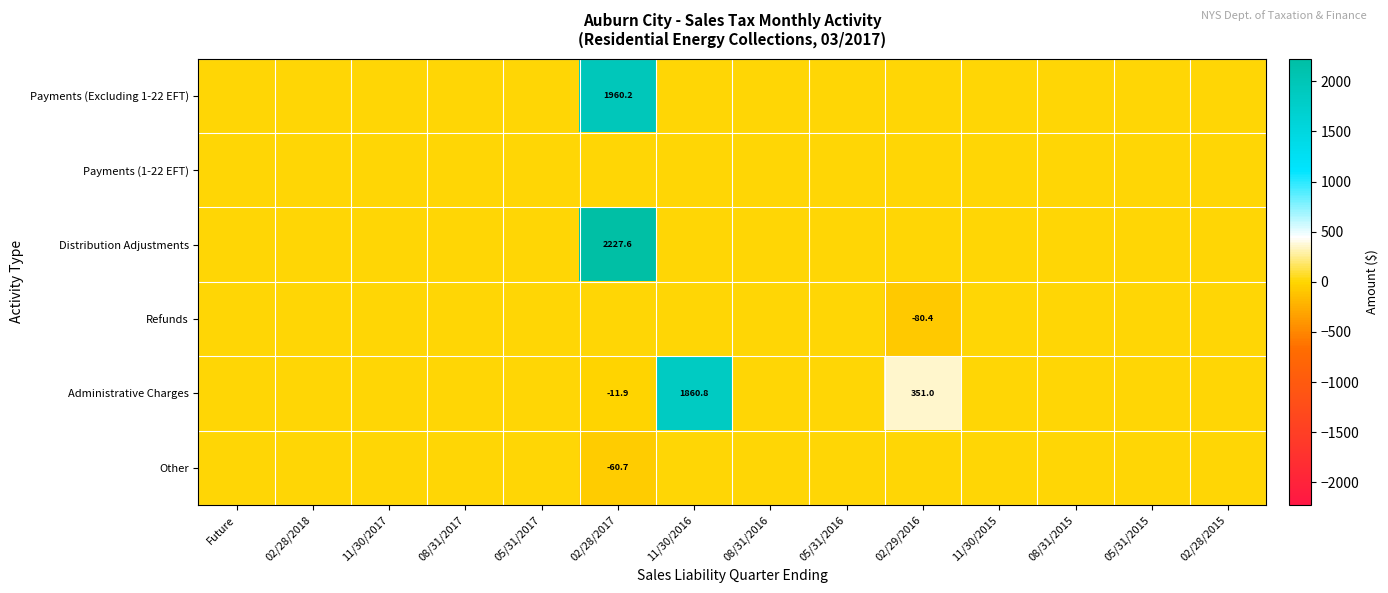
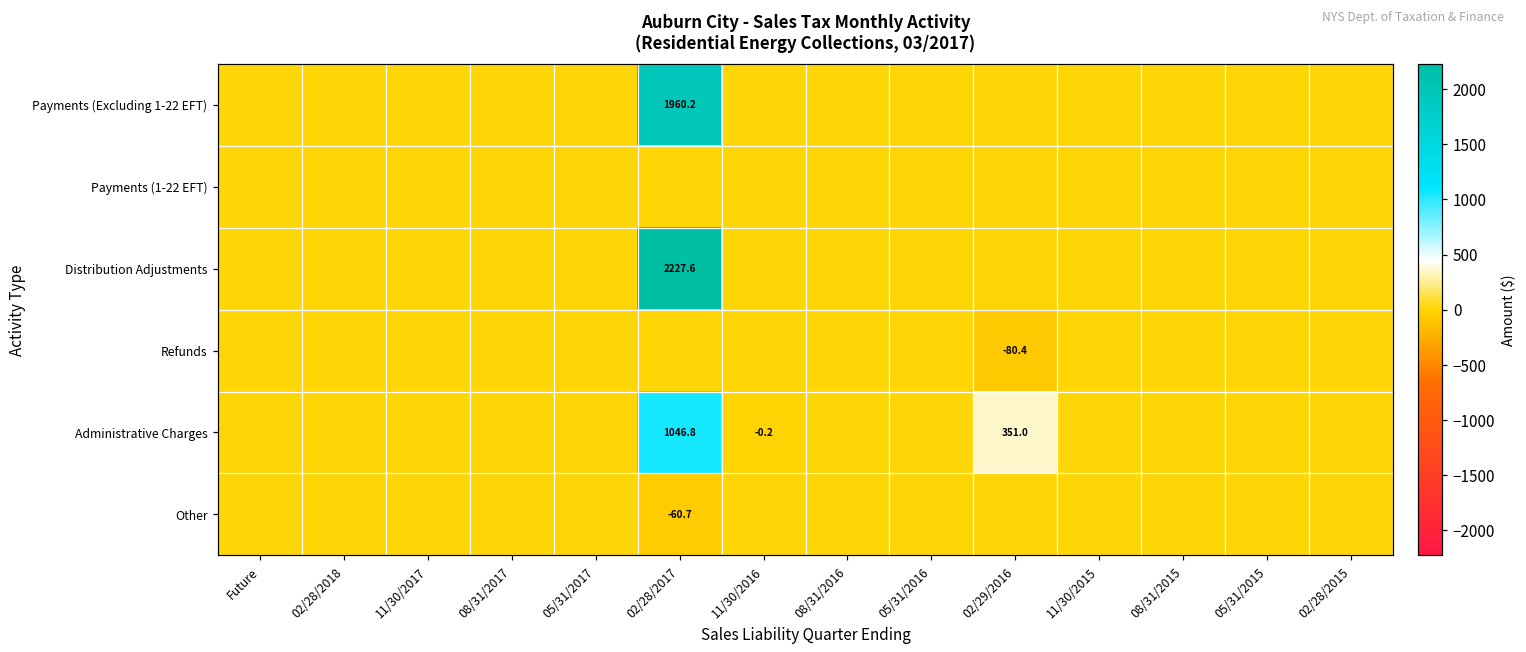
Administrative Charges, 02/28/2017: -11.9 -> 1046.8
Administrative Charges, 11/30/2016: 1860.8 -> -0.2
